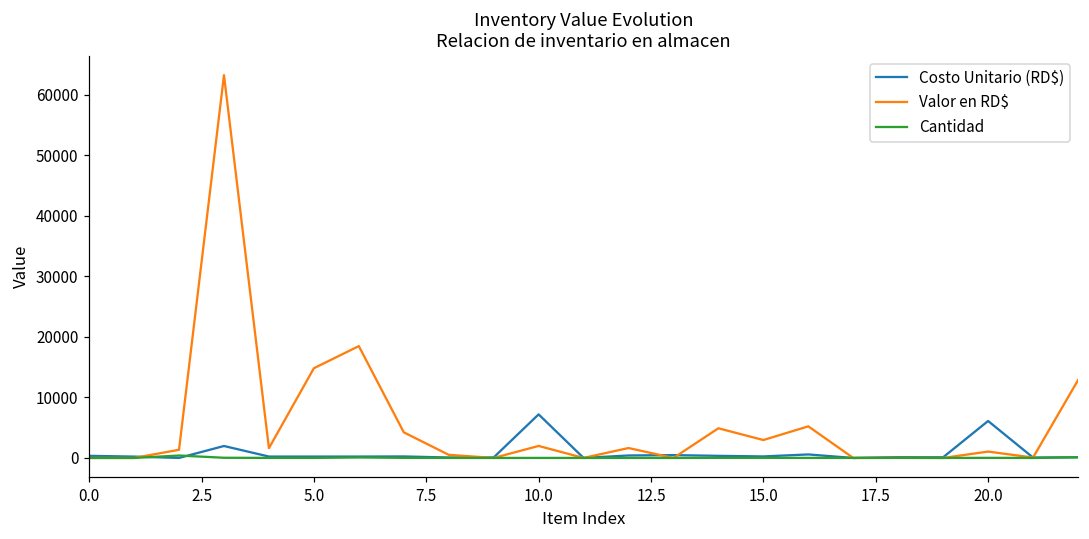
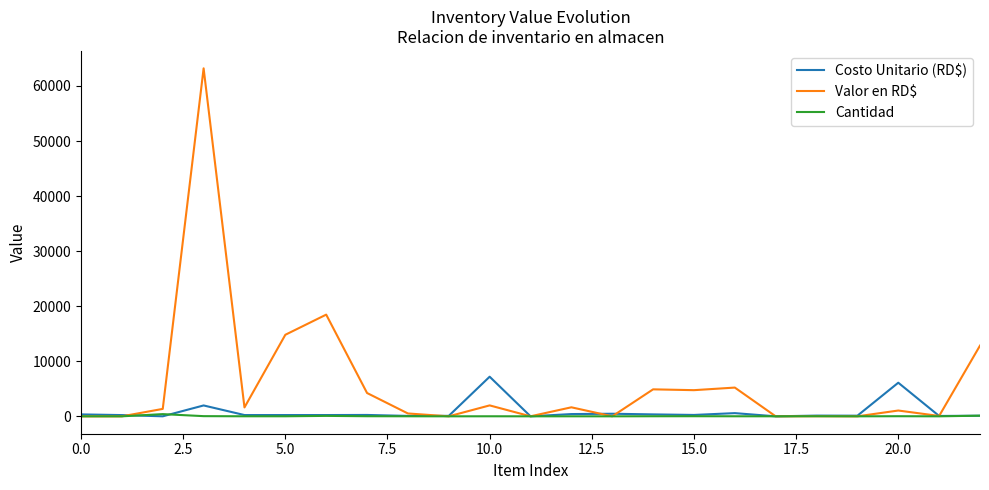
Valor en RD$, 15.0: 3000 -> 5000
